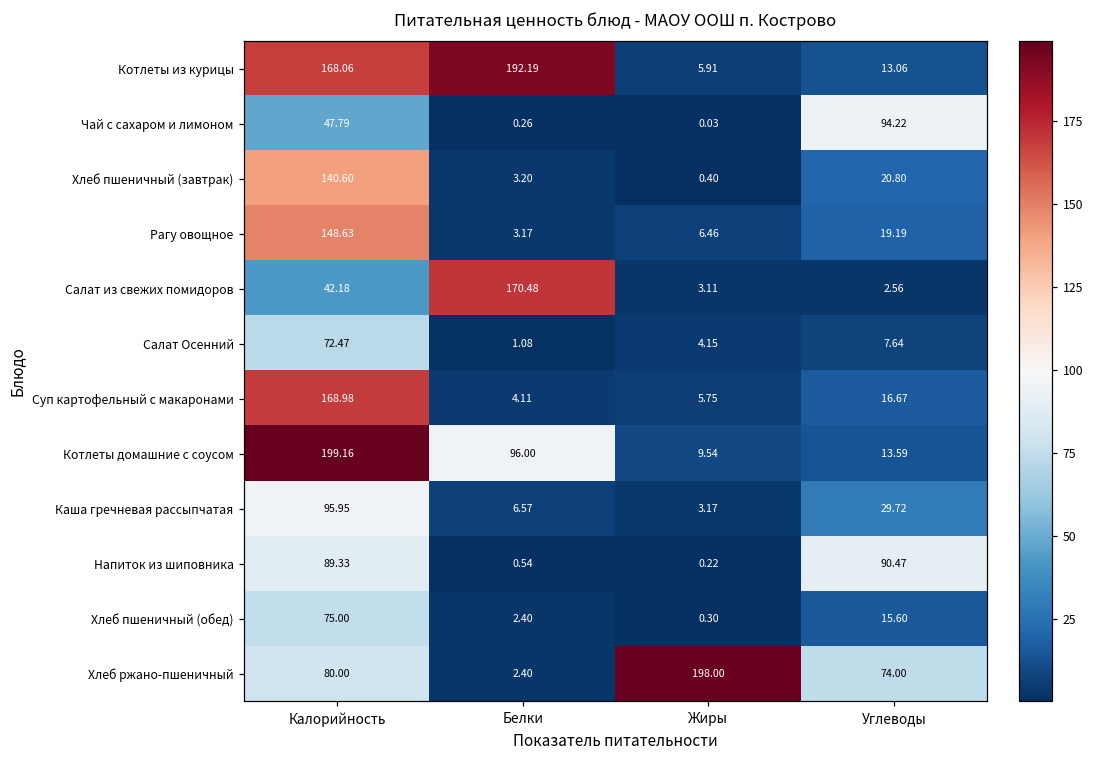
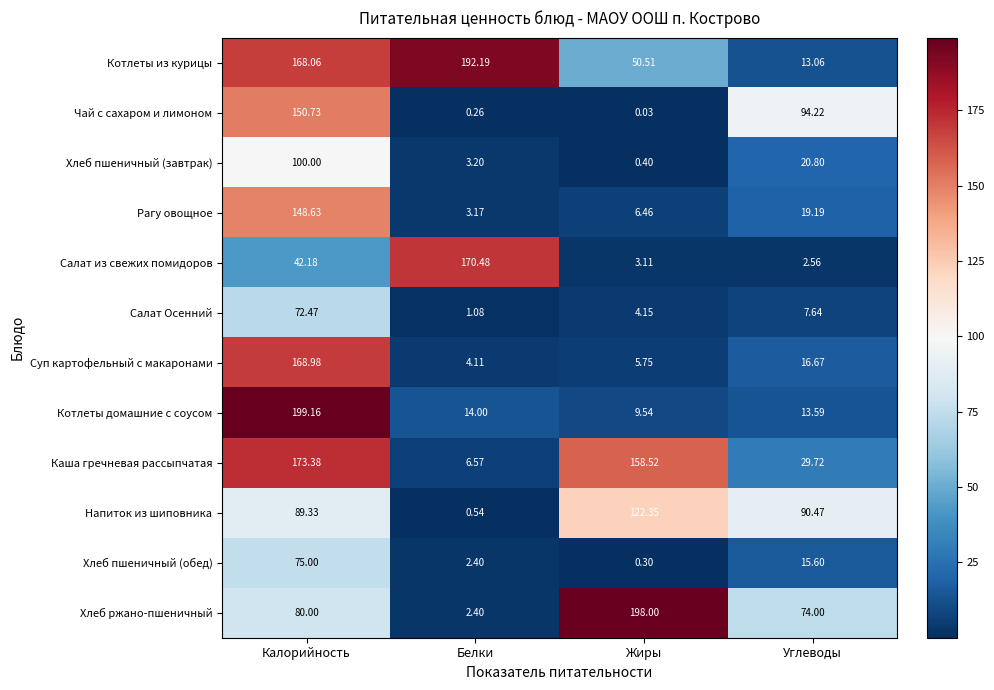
Котлеты из курицы, Жиры: 5.91 -> 50.51
Чай с сахаром и лимоном, Калорийность: 47.79 -> 150.73
Хлеб пшеничный (завтрак), Калорийность: 140.60 -> 100.00
Котлеты домашние с соусом, Белки: 96.00 -> 14.00
Каша гречневая рассыпчатая, Калорийность: 95.95 -> 173.38
Каша гречневая рассыпчатая, Жиры: 3.17 -> 158.52
Напиток из шиповника, Жиры: 0.22 -> 122.35
